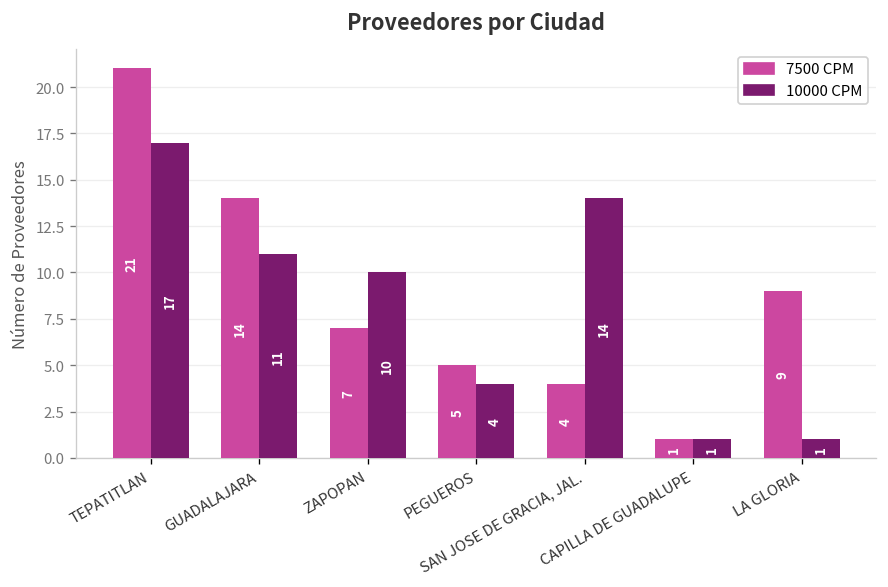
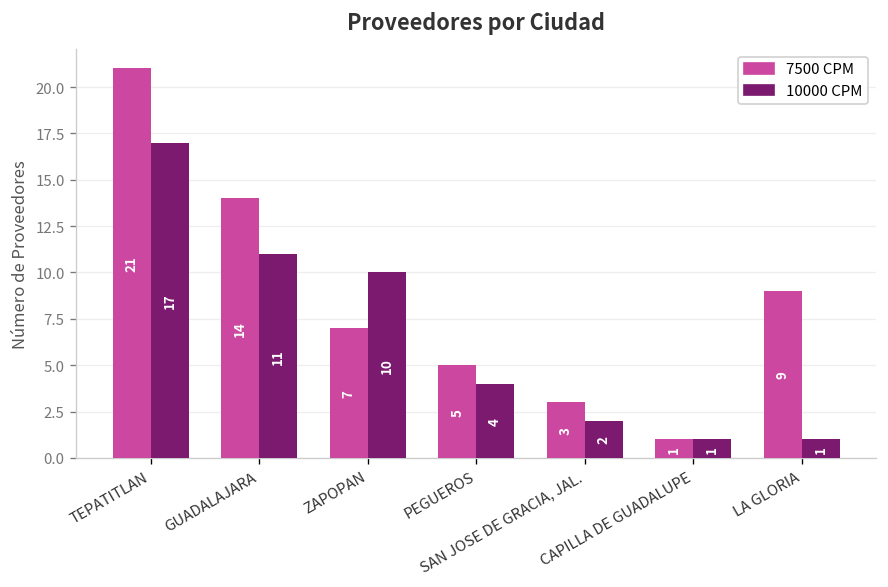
7500 CPM, SAN JOSE DE GRACIA, JAL.: 4 -> 3
10000 CPM, SAN JOSE DE GRACIA, JAL.: 14 -> 2
